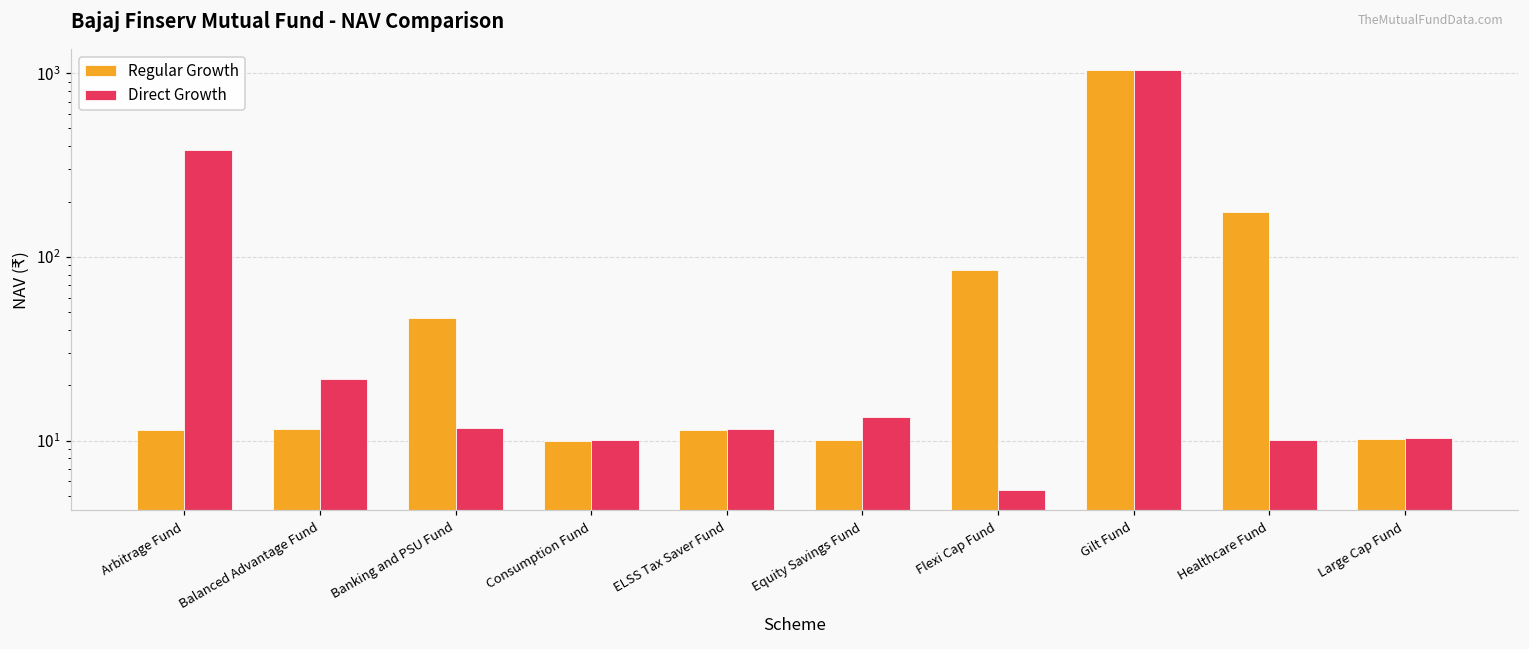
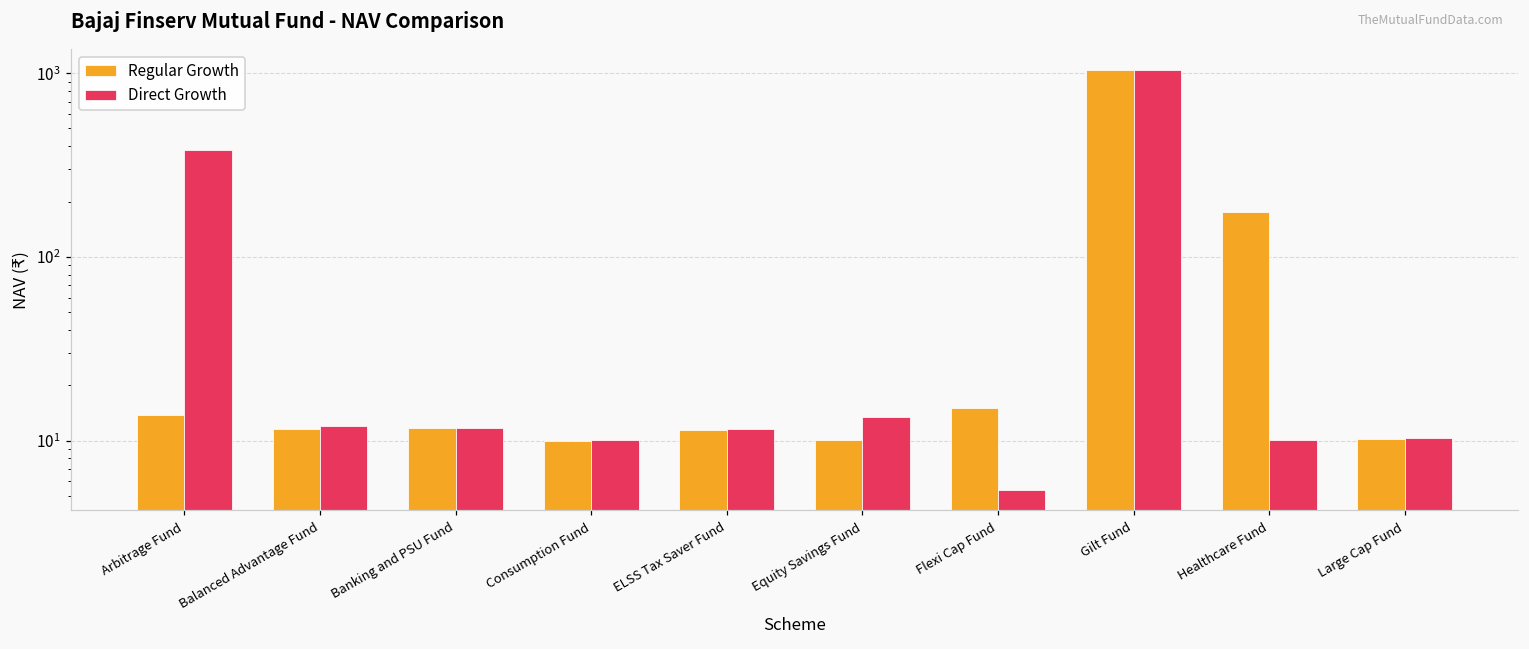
Regular Growth, Arbitrage Fund: 11 -> 14
Direct Growth, Balanced Advantage Fund: 22 -> 12
Regular Growth, Banking and PSU Fund: 46 -> 12
Regular Growth, Flexi Cap Fund: 90 -> 15
